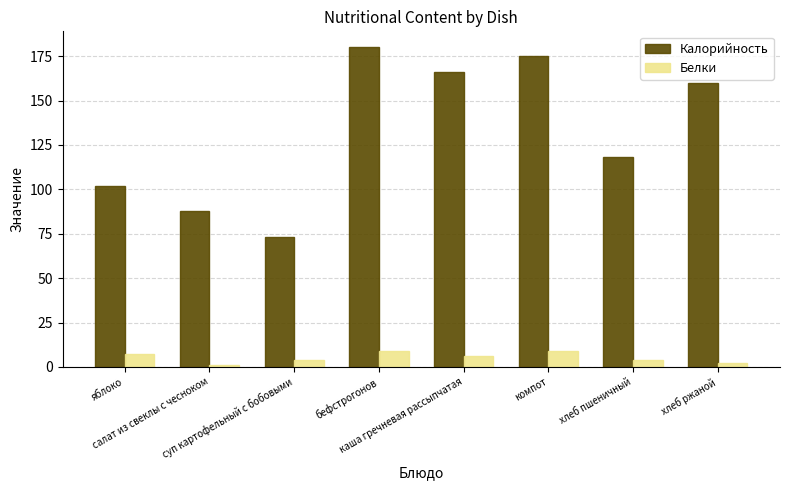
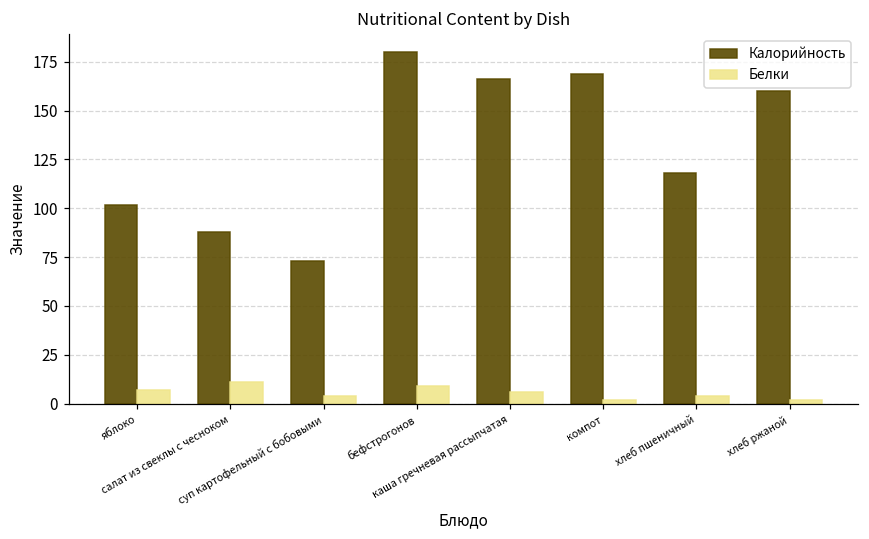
Белки, салат из свеклы с чесноком: 1 -> 11
Калорийность, компот: 175 -> 169
Белки, компот: 9 -> 2
